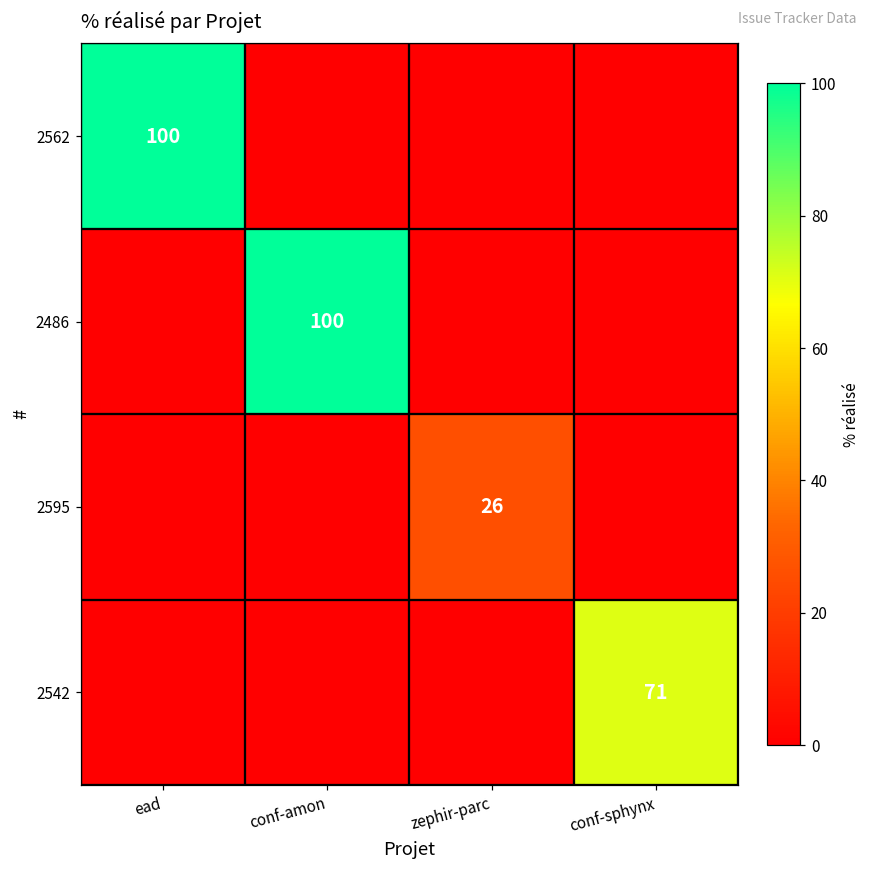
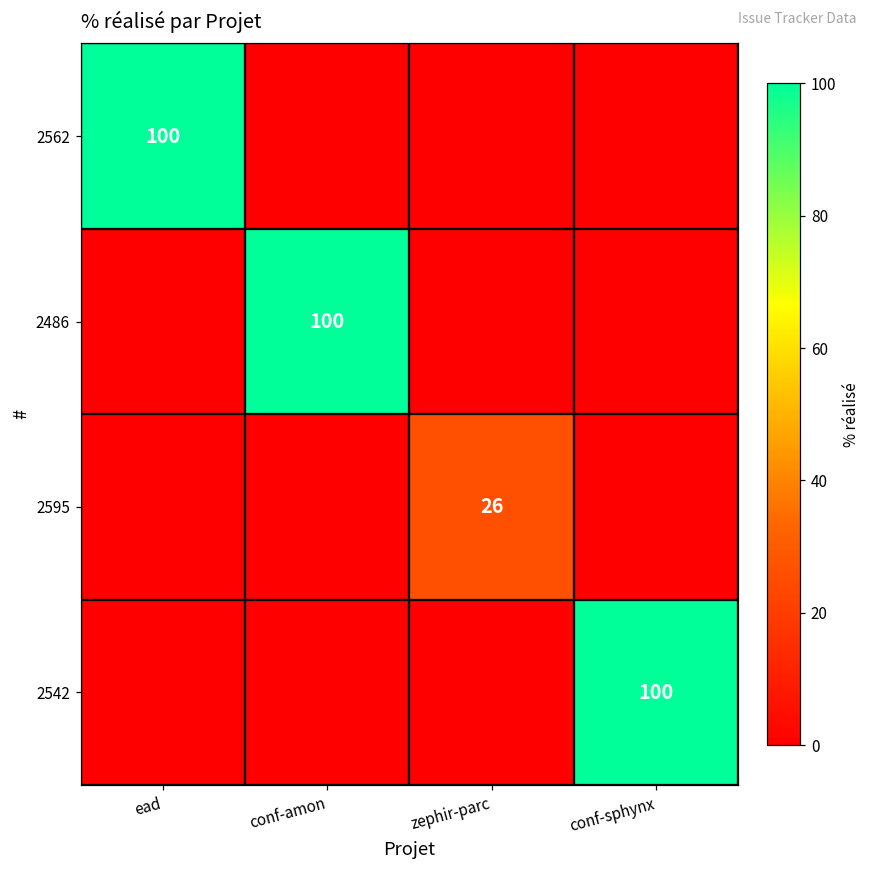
2542, conf-sphynx: 71 -> 100
